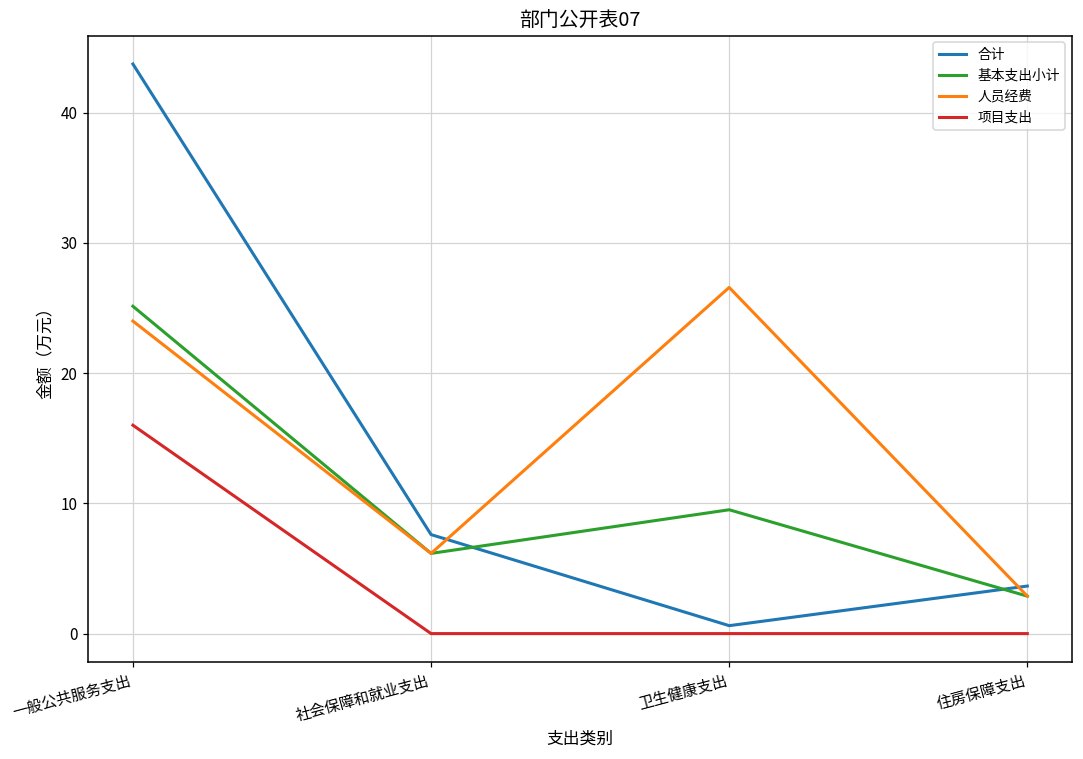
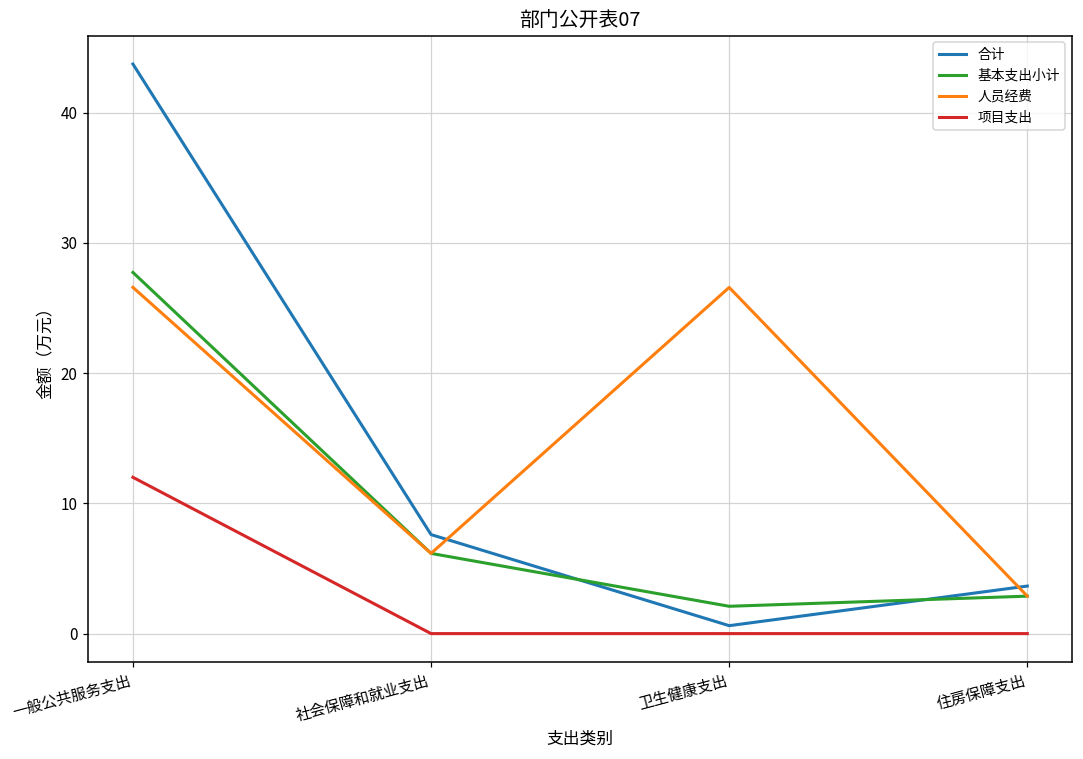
基本支出小计, 一般公共服务支出: 25.1 -> 27.7
人员经费, 一般公共服务支出: 24.0 -> 26.6
项目支出, 一般公共服务支出: 16 -> 12
基本支出小计, 卫生健康支出: 9.5 -> 2.1
